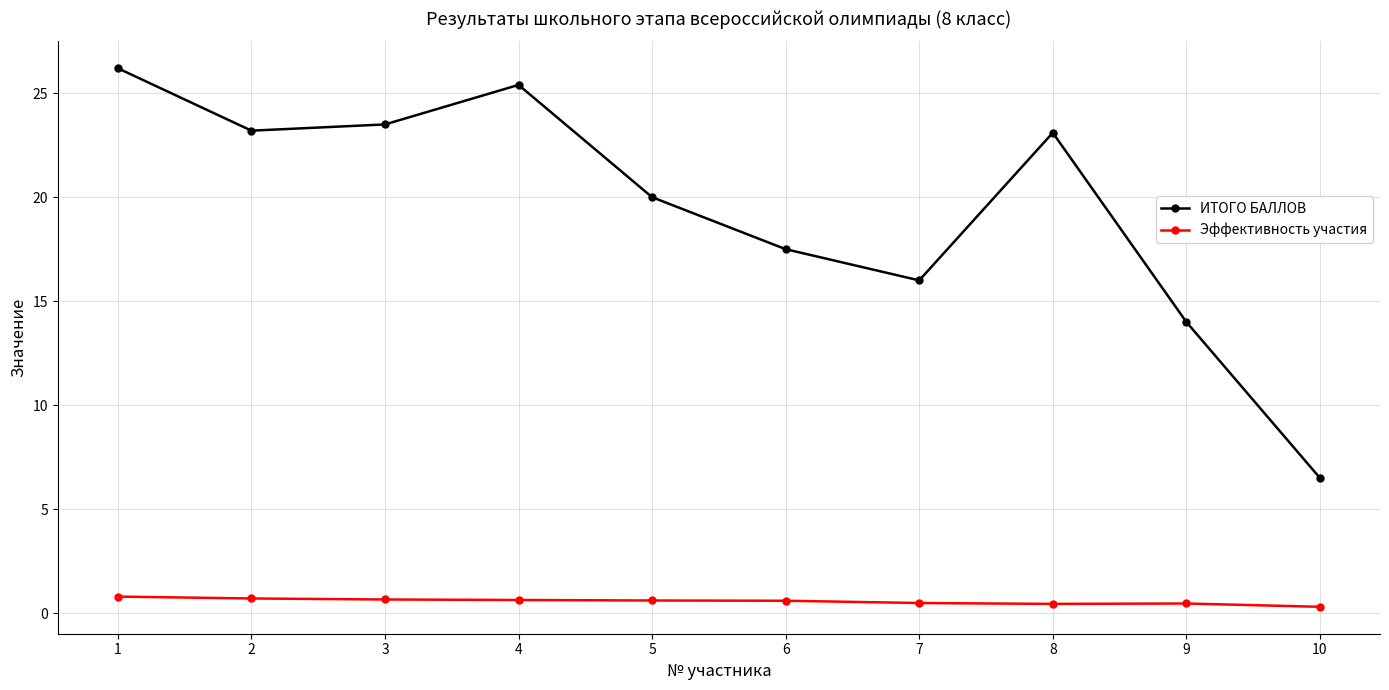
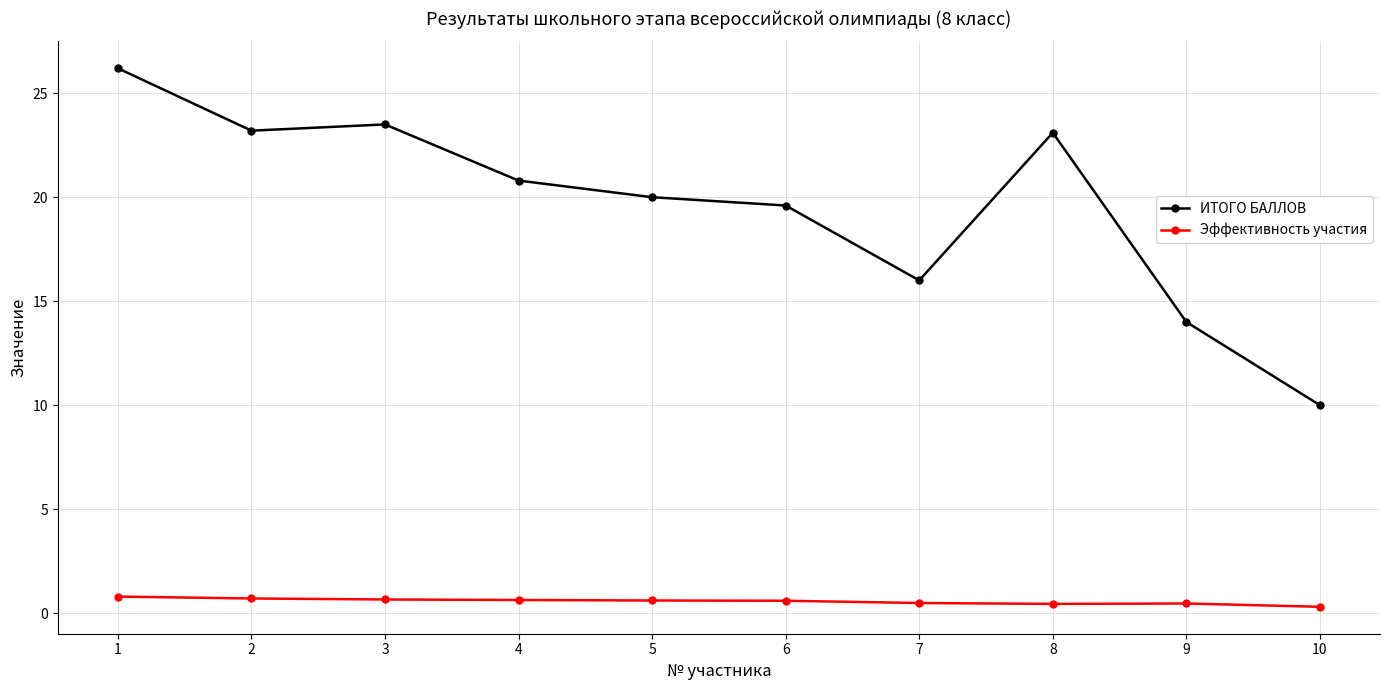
ИТОГО БАЛЛОВ, 4: 25.4 -> 20.8
ИТОГО БАЛЛОВ, 6: 17.5 -> 19.6
ИТОГО БАЛЛОВ, 10: 6.5 -> 10.0
